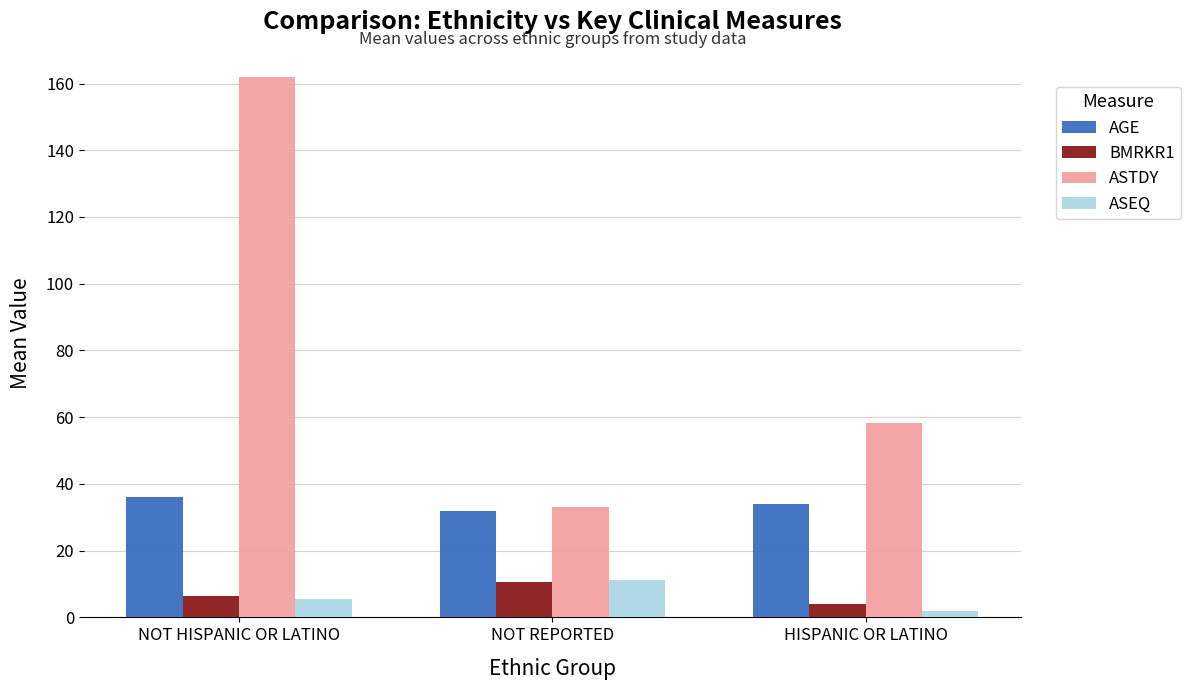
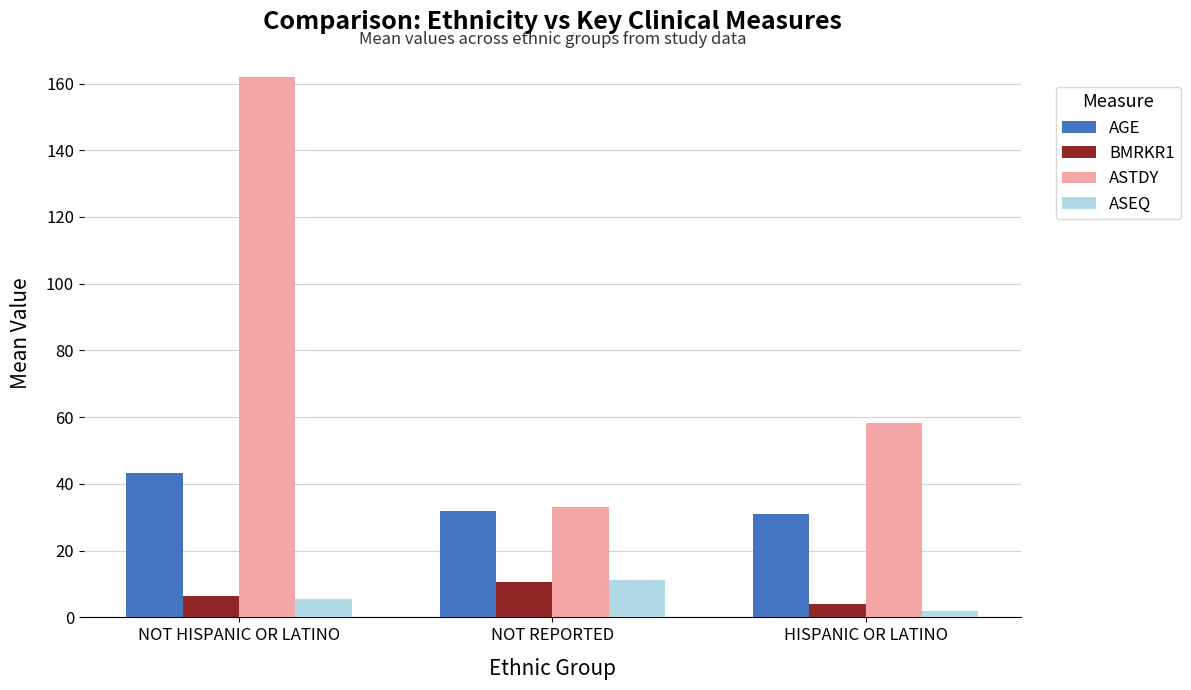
AGE, NOT HISPANIC OR LATINO: 36 -> 43
AGE, HISPANIC OR LATINO: 34 -> 31
